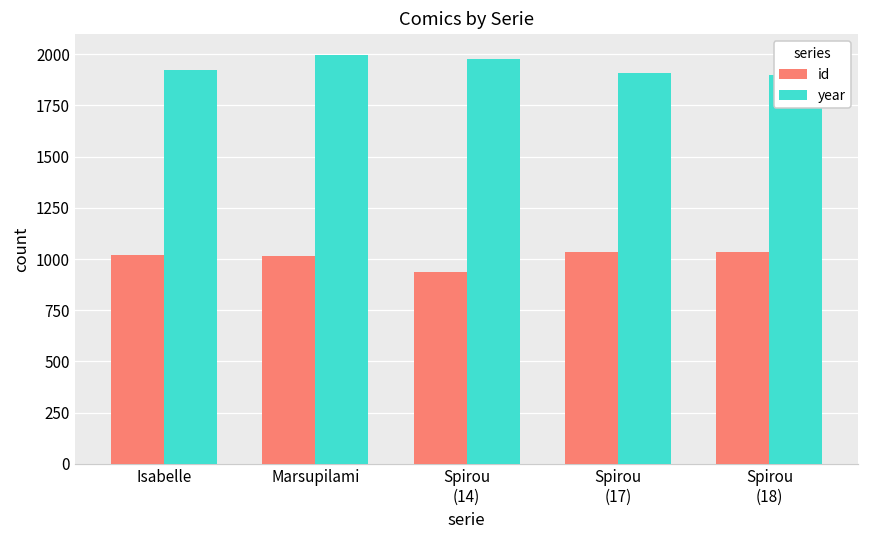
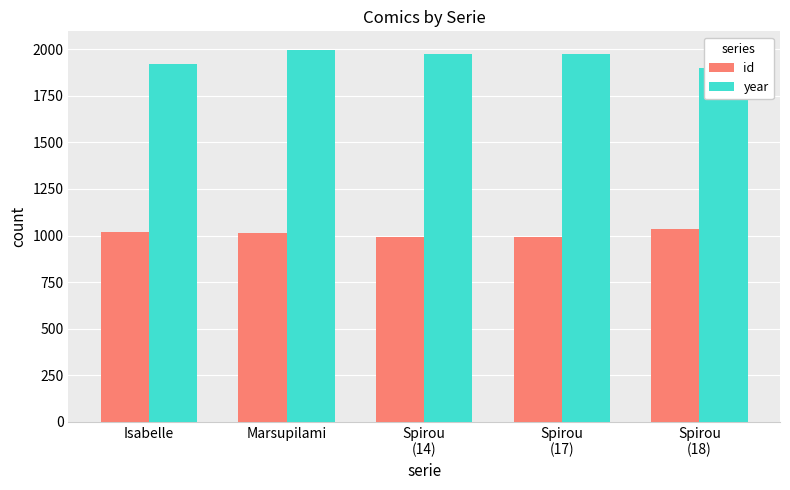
id, Spirou (14): 940 -> 990
id, Spirou (17): 1040 -> 990
year, Spirou (17): 1910 -> 1980
